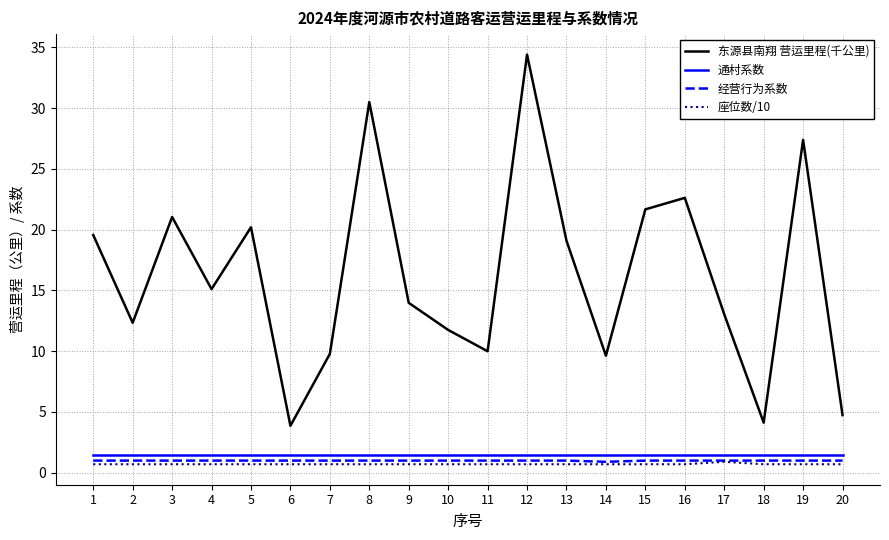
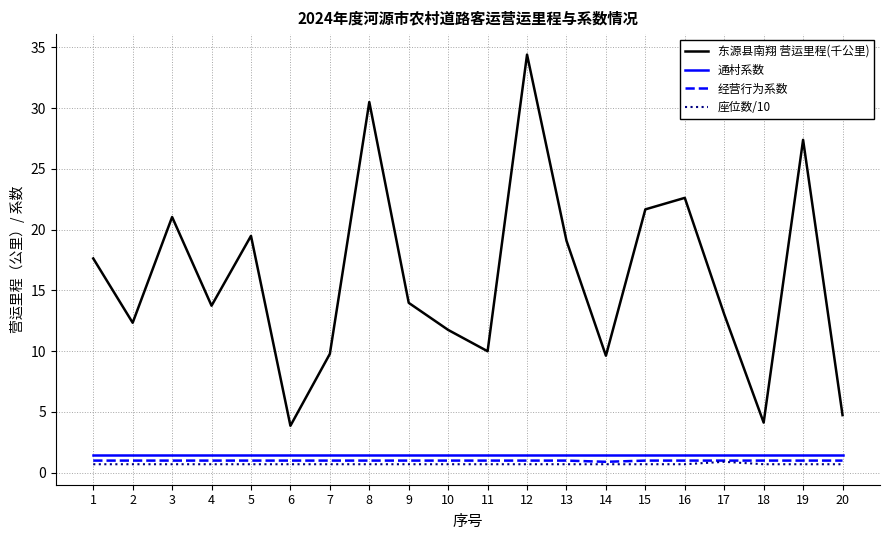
东源县南翔 营运里程(千公里), 1: 19.6 -> 17.6
东源县南翔 营运里程(千公里), 4: 15.1 -> 13.7
东源县南翔 营运里程(千公里), 5: 20.2 -> 19.5
